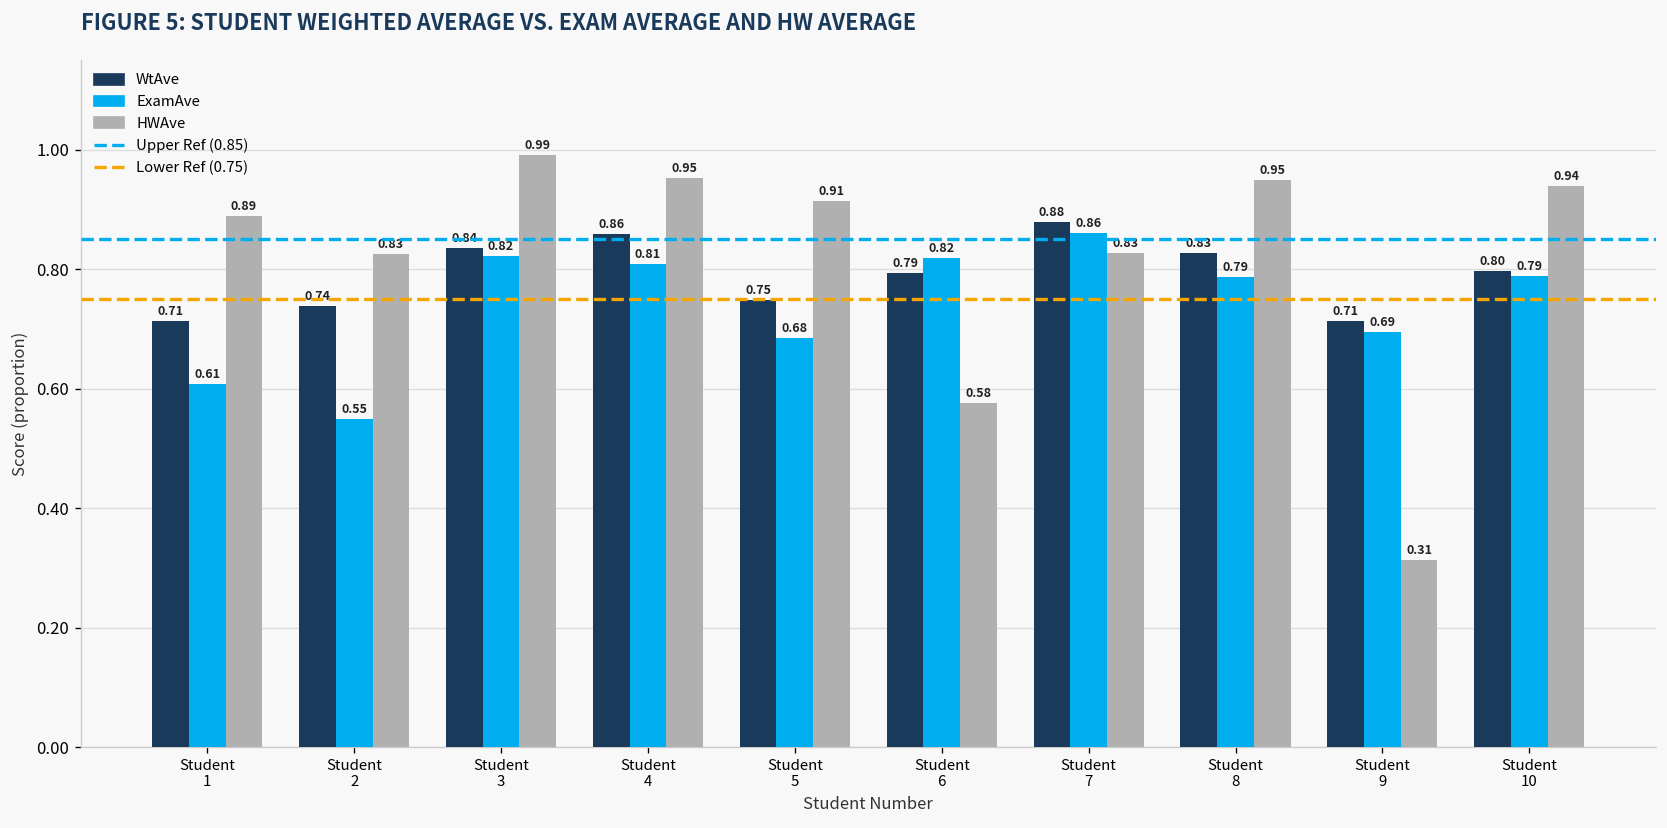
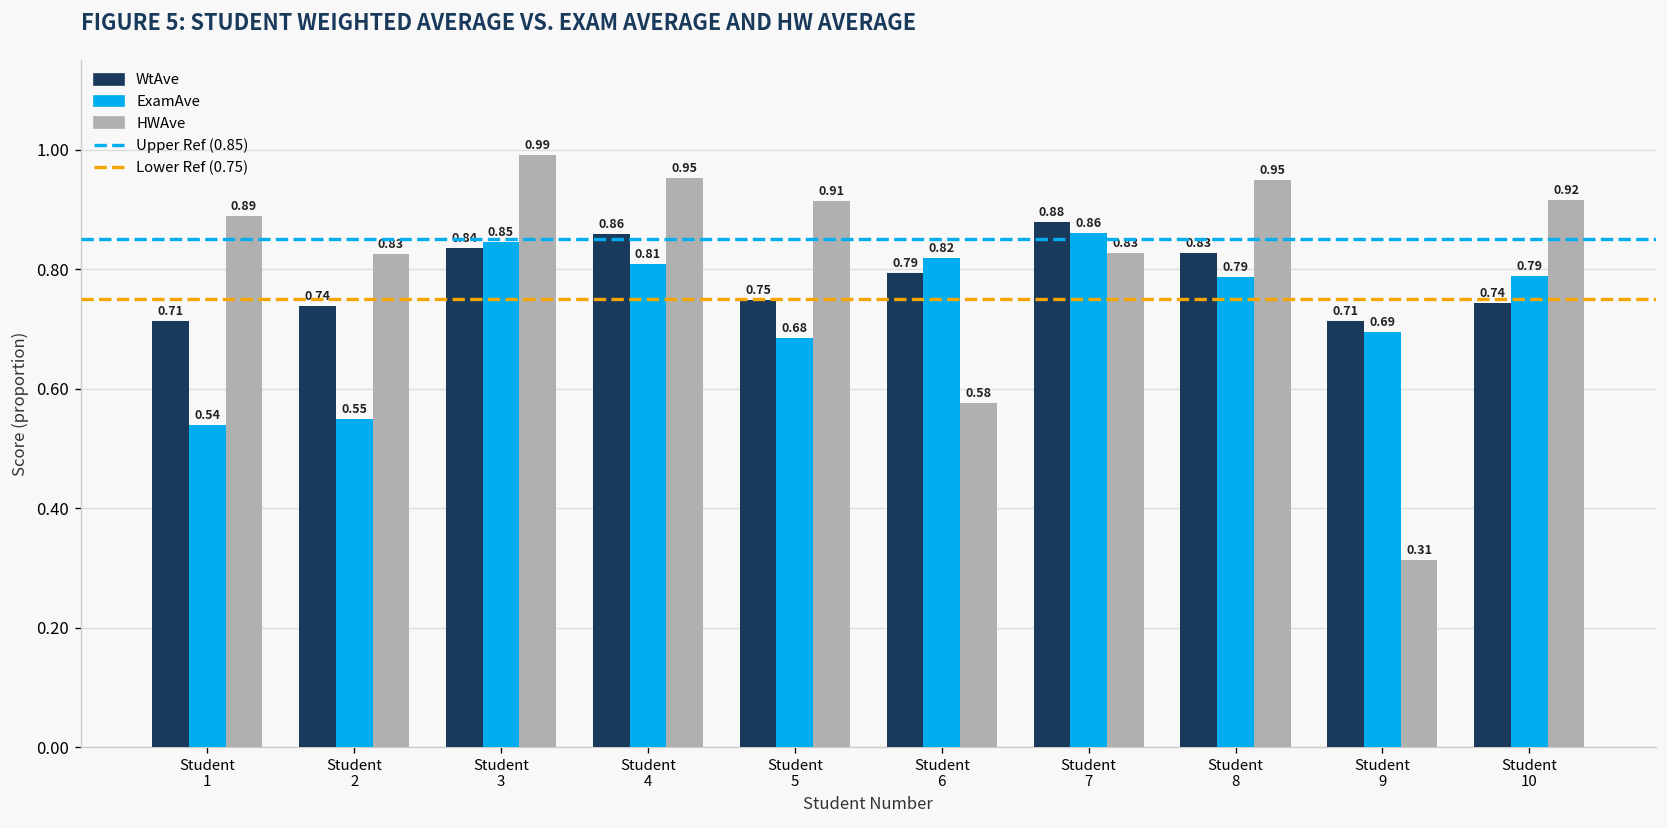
ExamAve, Student 1: 0.61 -> 0.54
ExamAve, Student 3: 0.82 -> 0.85
WtAve, Student 10: 0.80 -> 0.74
HWAve, Student 10: 0.94 -> 0.92
